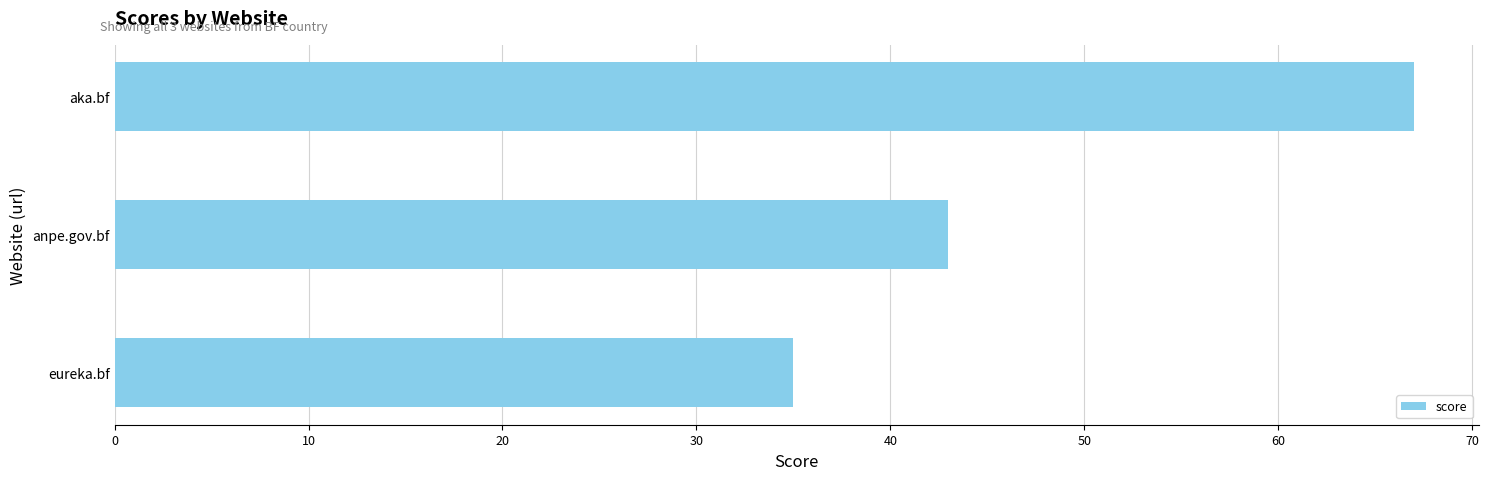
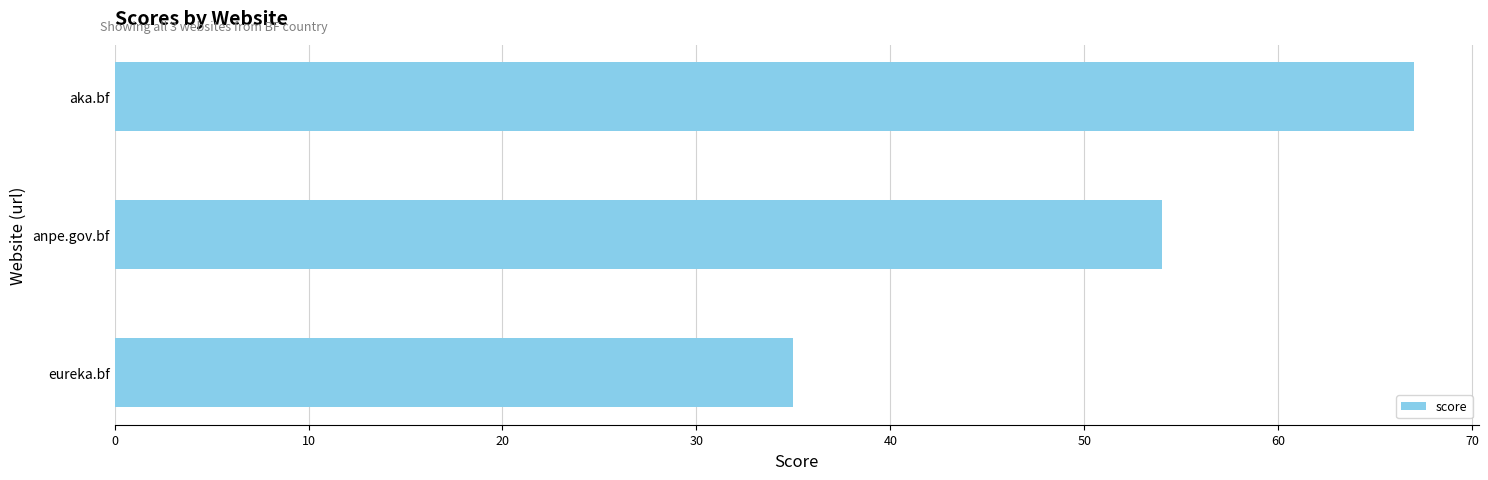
anpe.gov.bf: 43 -> 54
